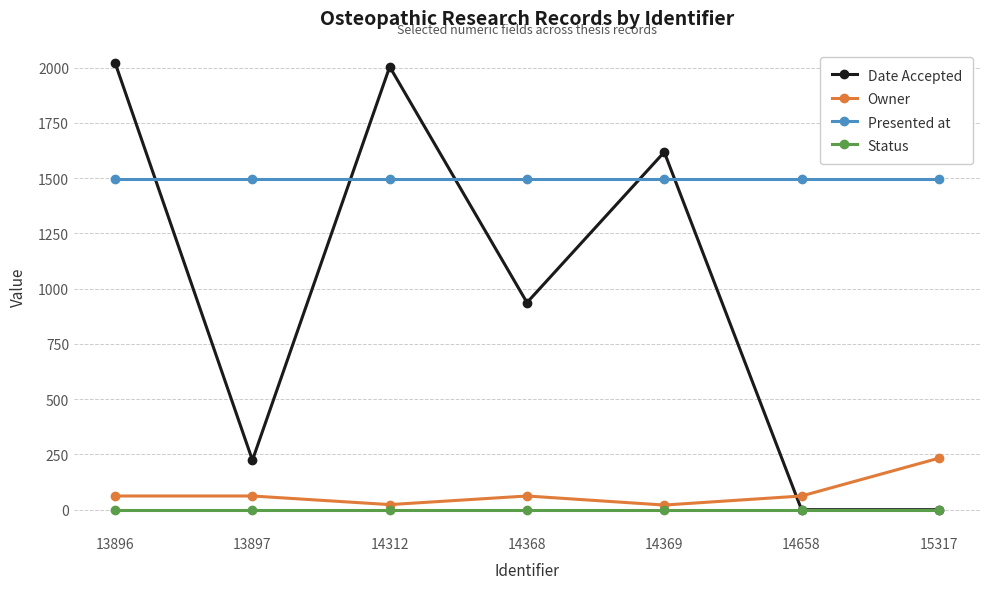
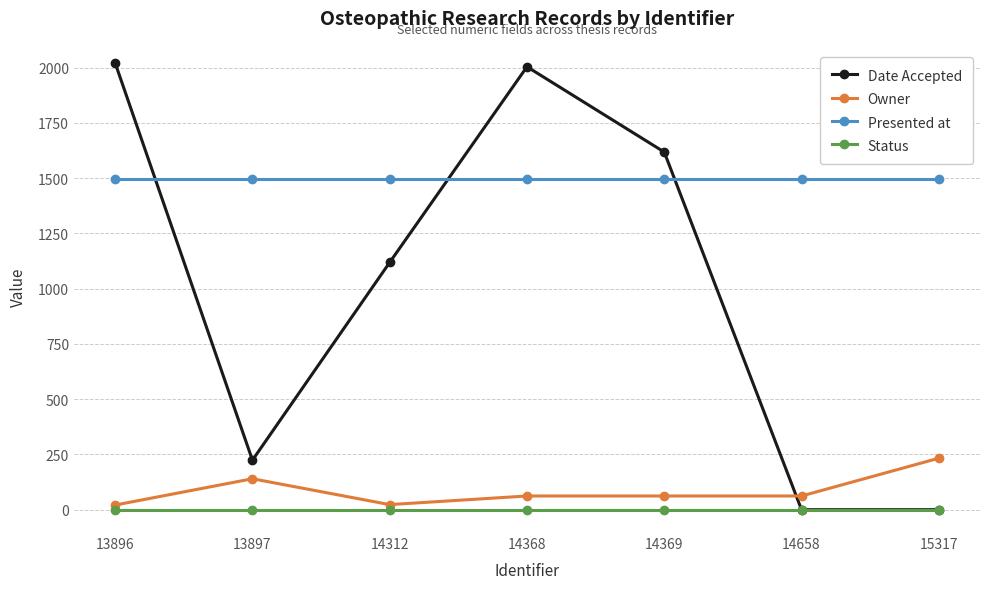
Owner, 13896: 60 -> 20
Owner, 13897: 60 -> 140
Date Accepted, 14312: 2000 -> 1120
Date Accepted, 14368: 940 -> 2000
Owner, 14369: 20 -> 60
